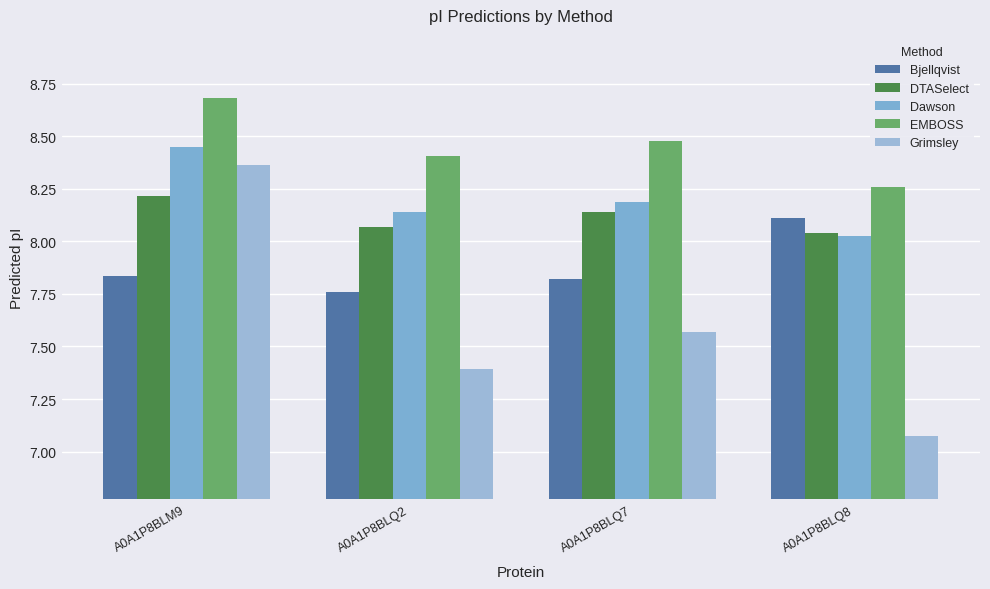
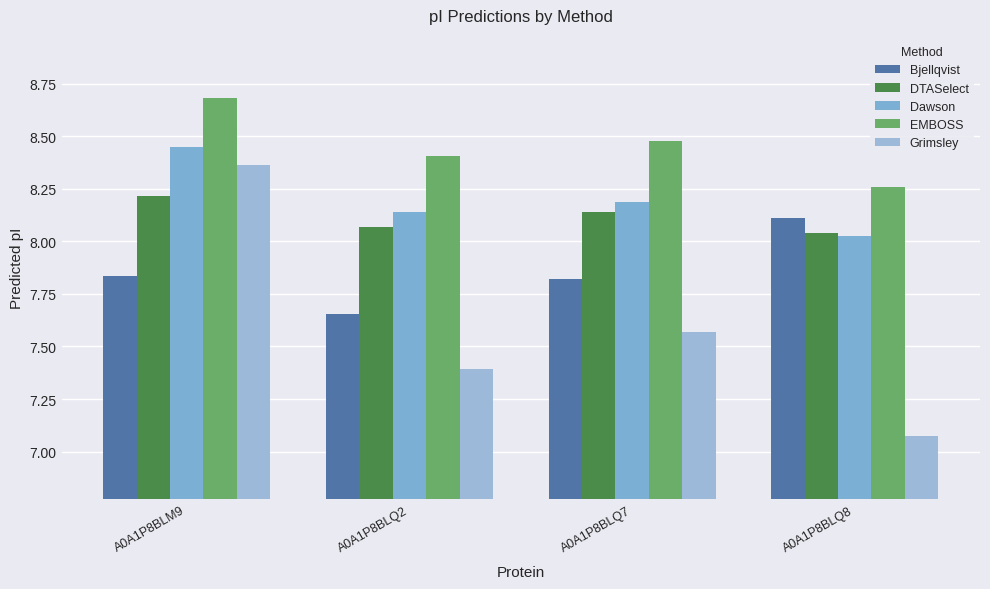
Bjellqvist, A0A1P8BLQ2: 7.76 -> 7.66
